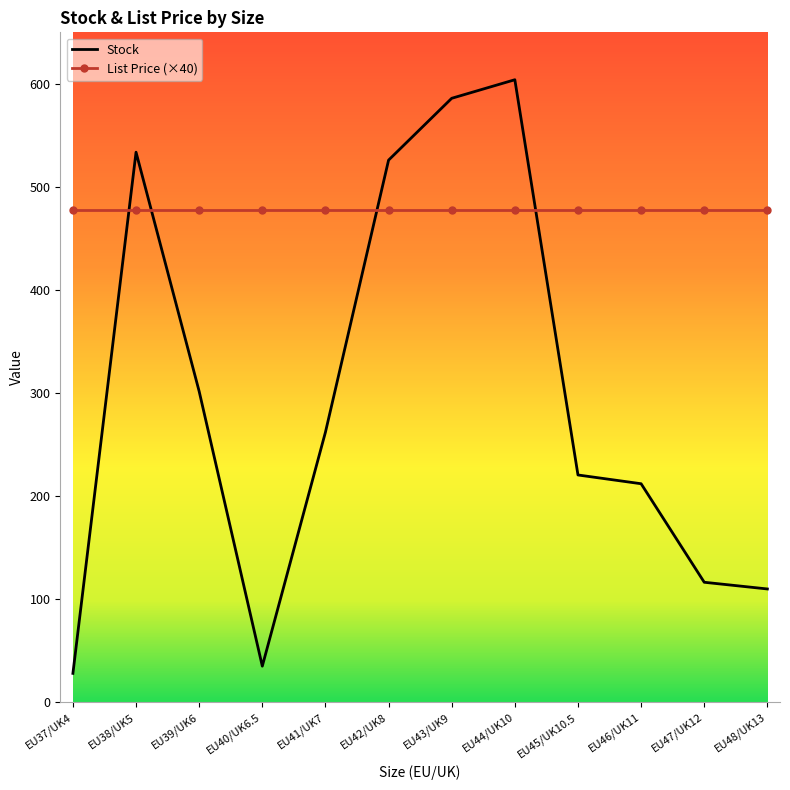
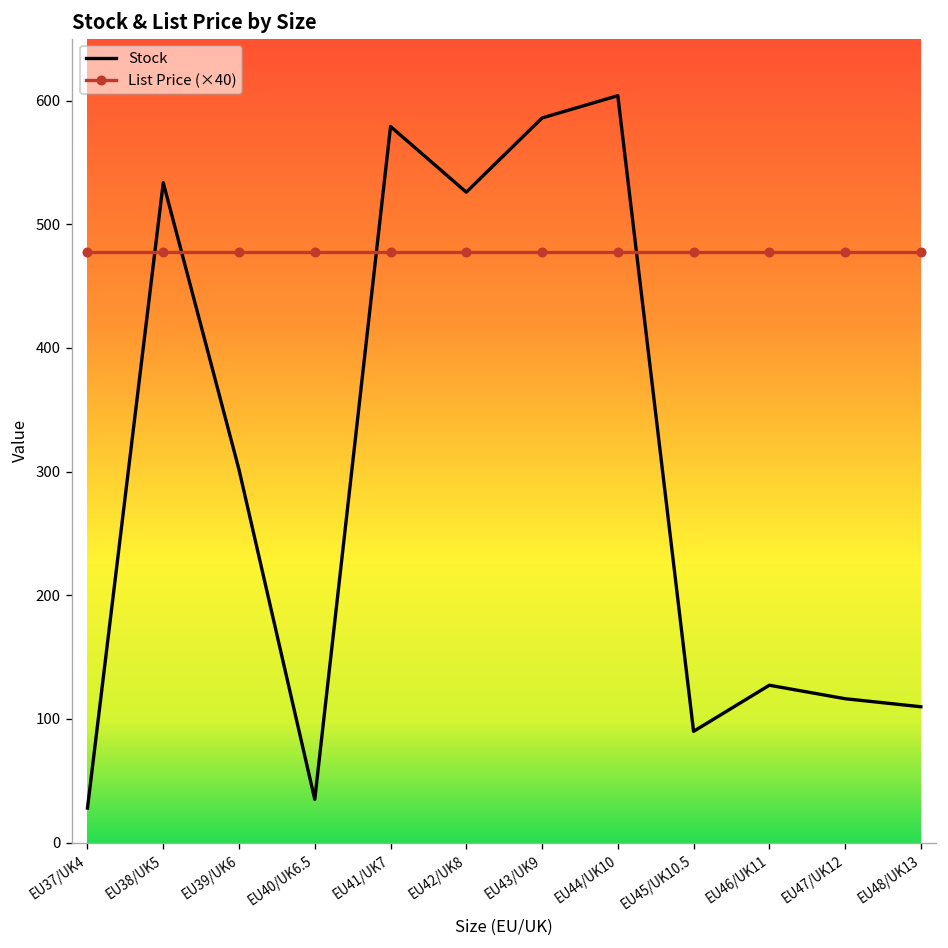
Stock, EU41/UK7: 262 -> 579
Stock, EU45/UK10.5: 221 -> 90
Stock, EU46/UK11: 212 -> 127
